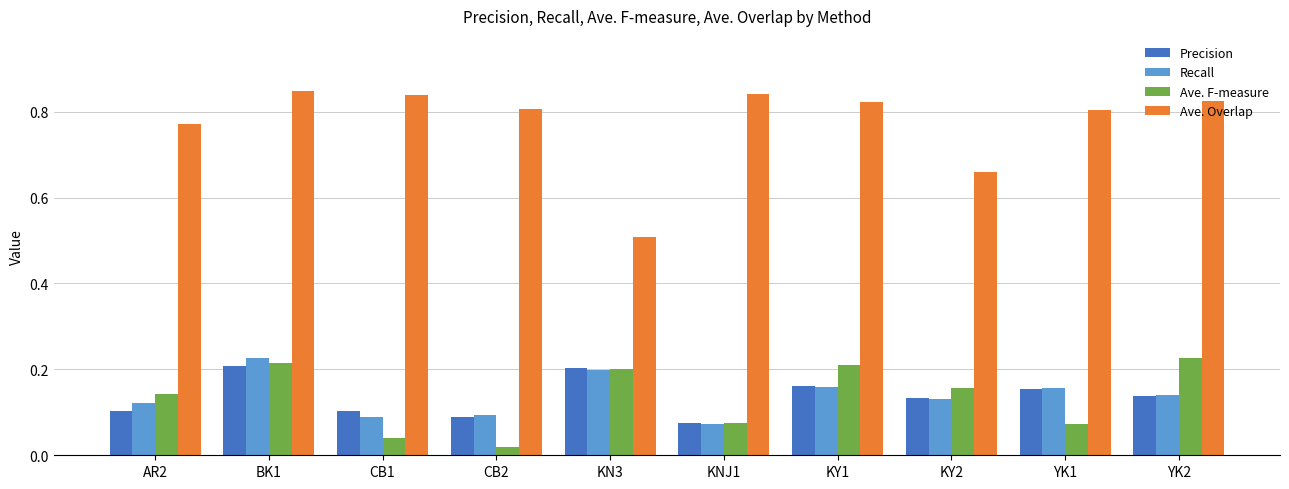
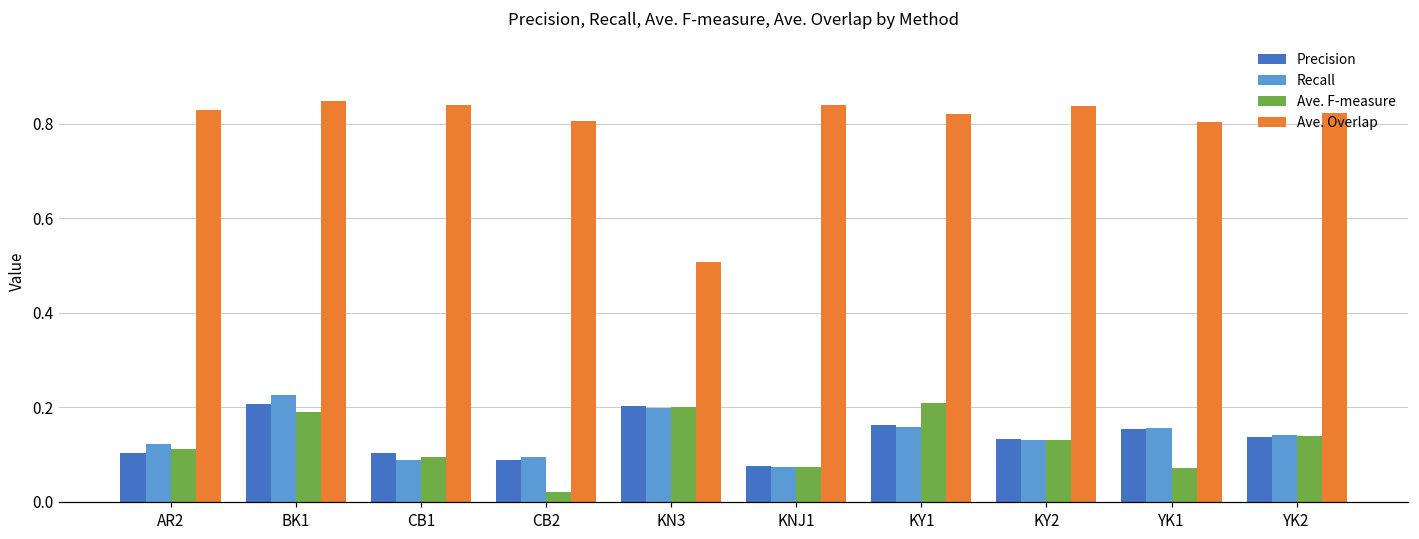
Ave. F-measure, AR2: 0.14 -> 0.11
Ave. Overlap, AR2: 0.77 -> 0.83
Ave. F-measure, BK1: 0.21 -> 0.19
Ave. F-measure, CB1: 0.04 -> 0.09
Ave. F-measure, KY2: 0.16 -> 0.13
Ave. Overlap, KY2: 0.66 -> 0.84
Ave. F-measure, YK2: 0.23 -> 0.14
